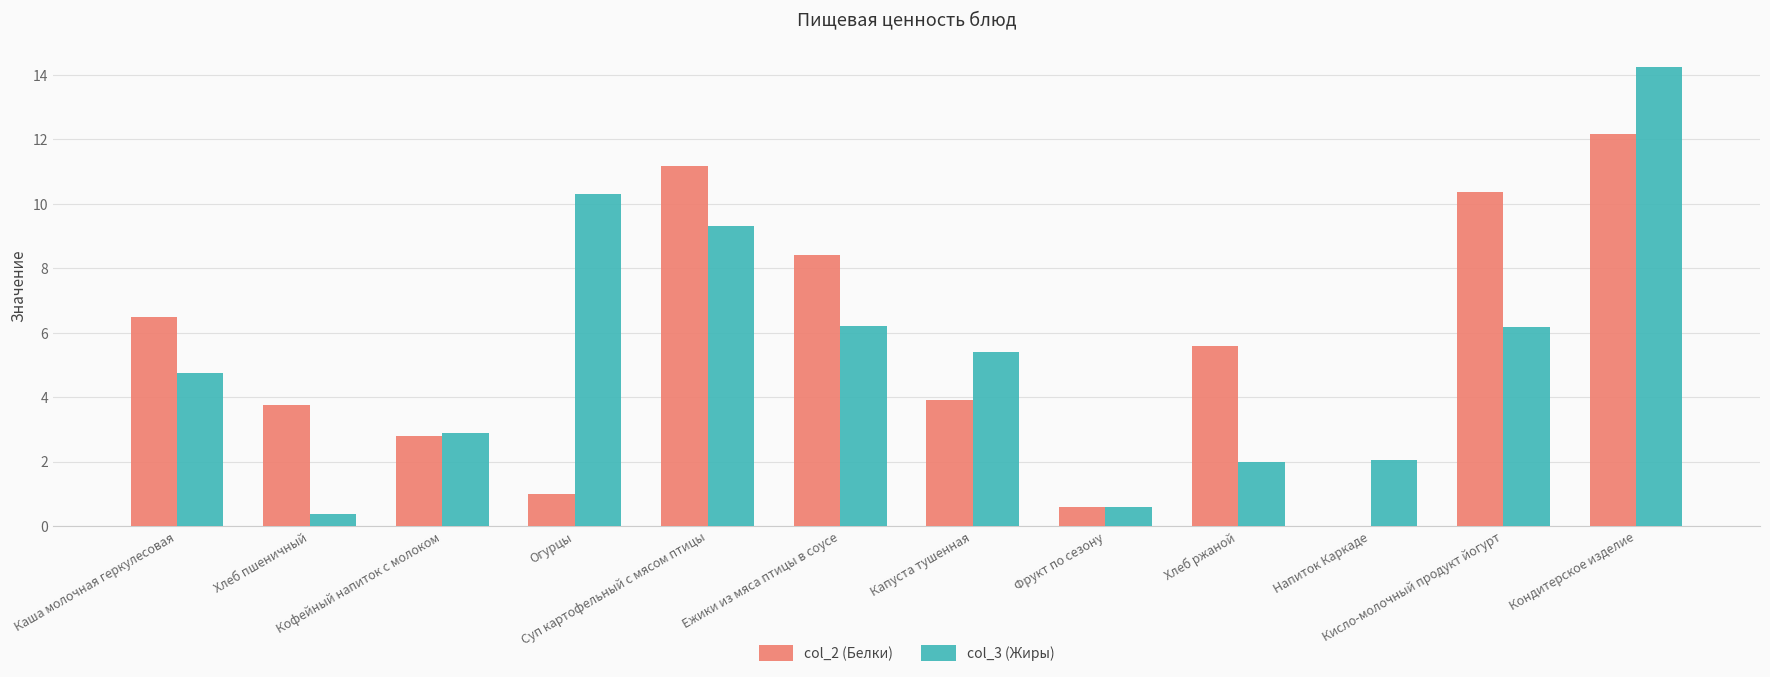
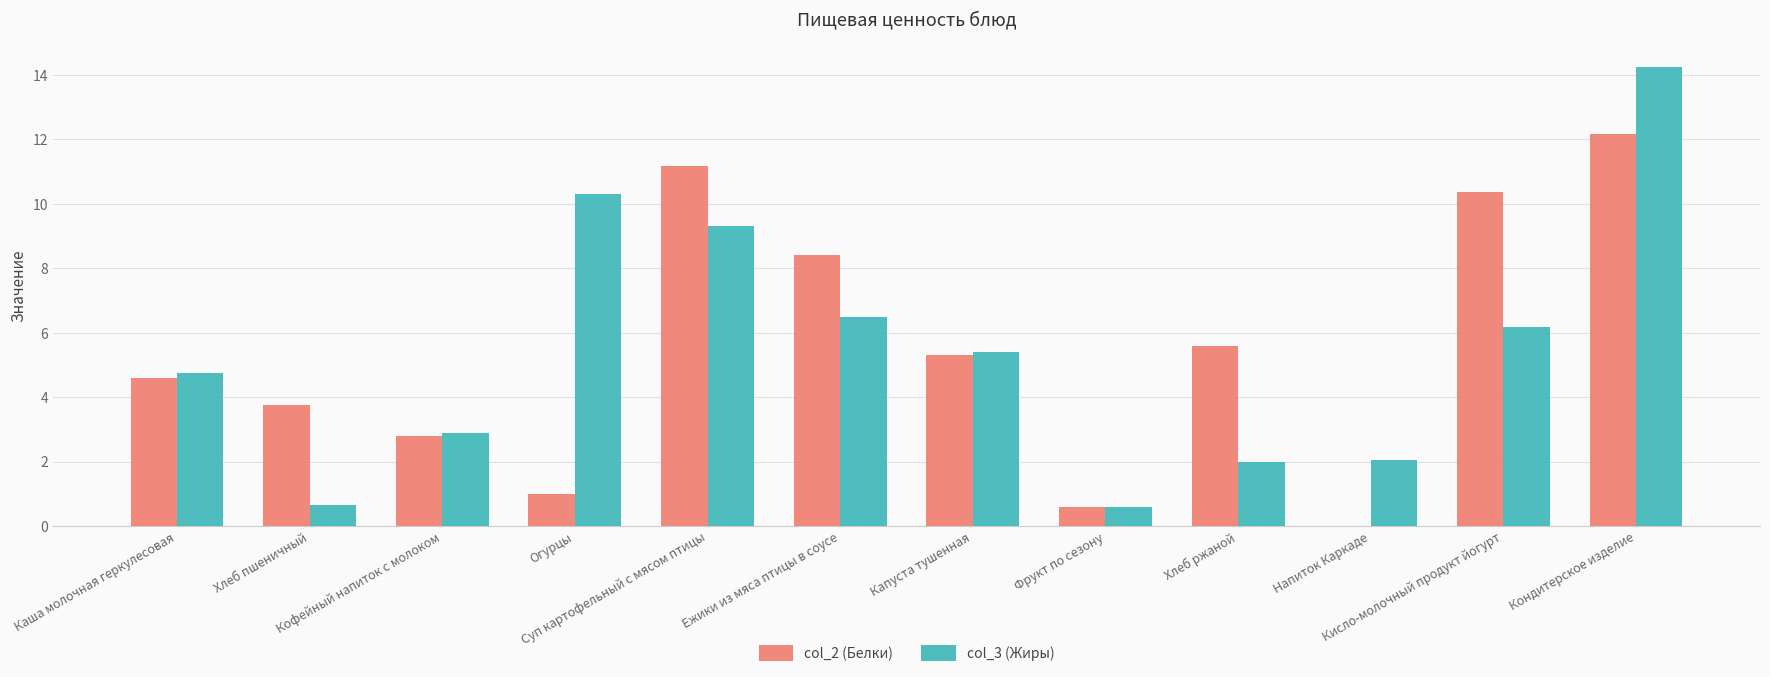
col_2 (Белки), Каша молочная геркулесовая: 6.5 -> 4.6
col_3 (Жиры), Хлеб пшеничный: 0.4 -> 0.7
col_3 (Жиры), Ежики из мяса птицы в соусе: 6.2 -> 6.5
col_2 (Белки), Капуста тушенная: 3.9 -> 5.3
